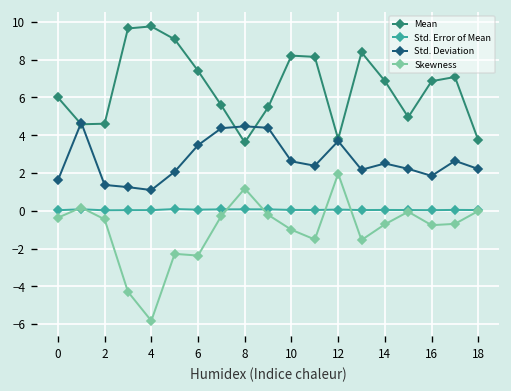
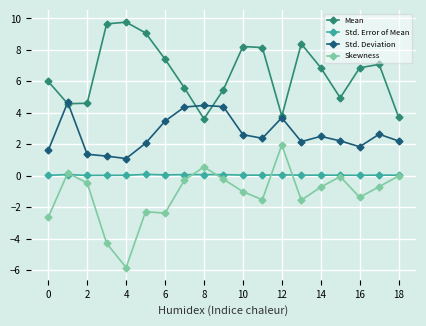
Skewness, 0: -0.4 -> -2.6
Skewness, 8: 1.2 -> 0.6
Skewness, 16: -0.8 -> -1.4
